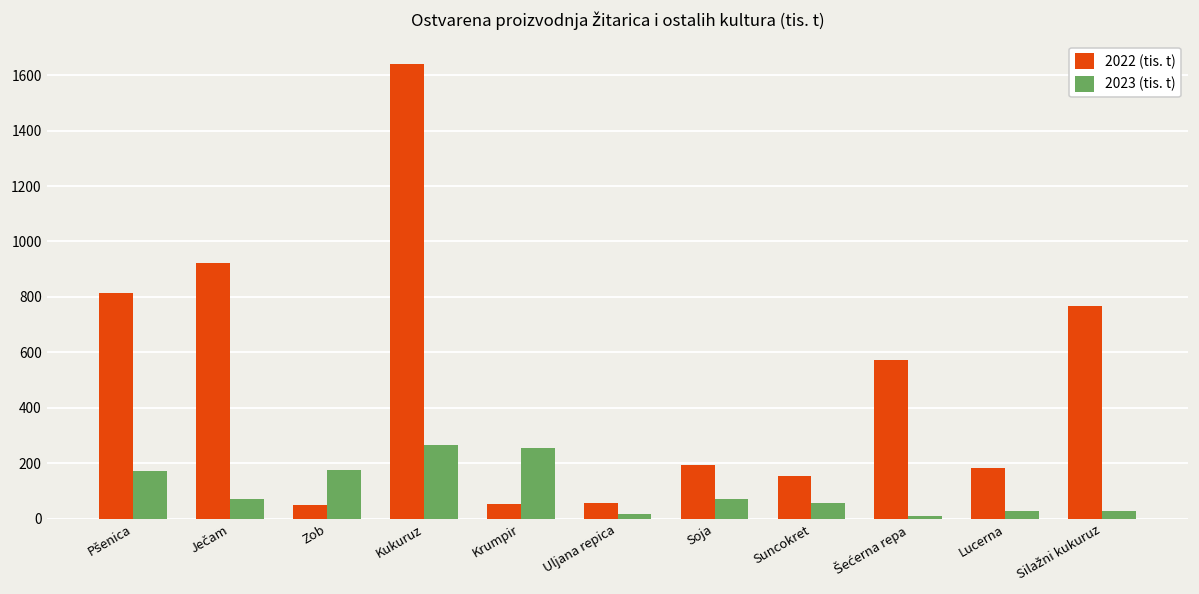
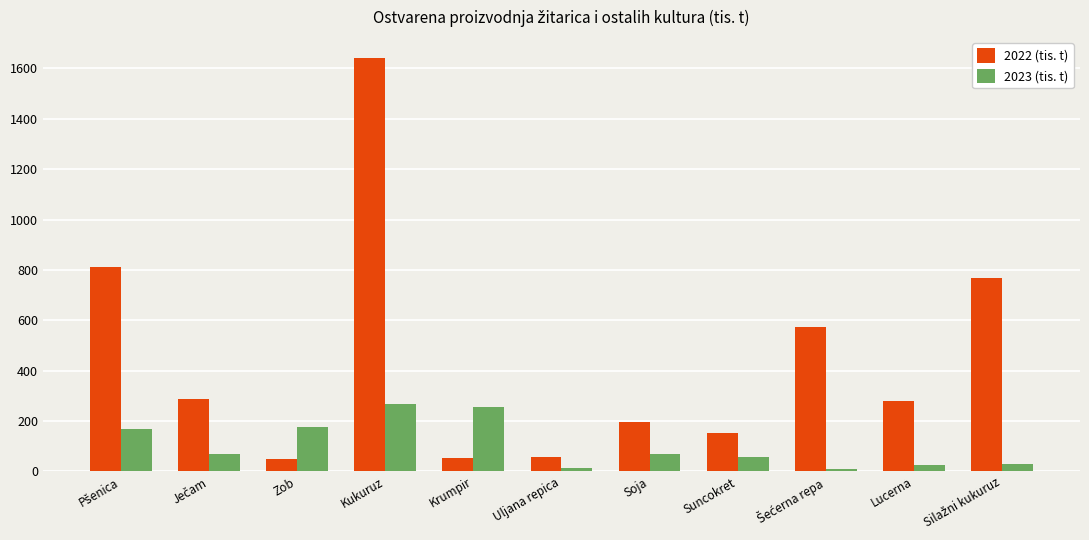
2022 (tis. t), Ječam: 920 -> 290
2022 (tis. t), Lucerna: 180 -> 280
